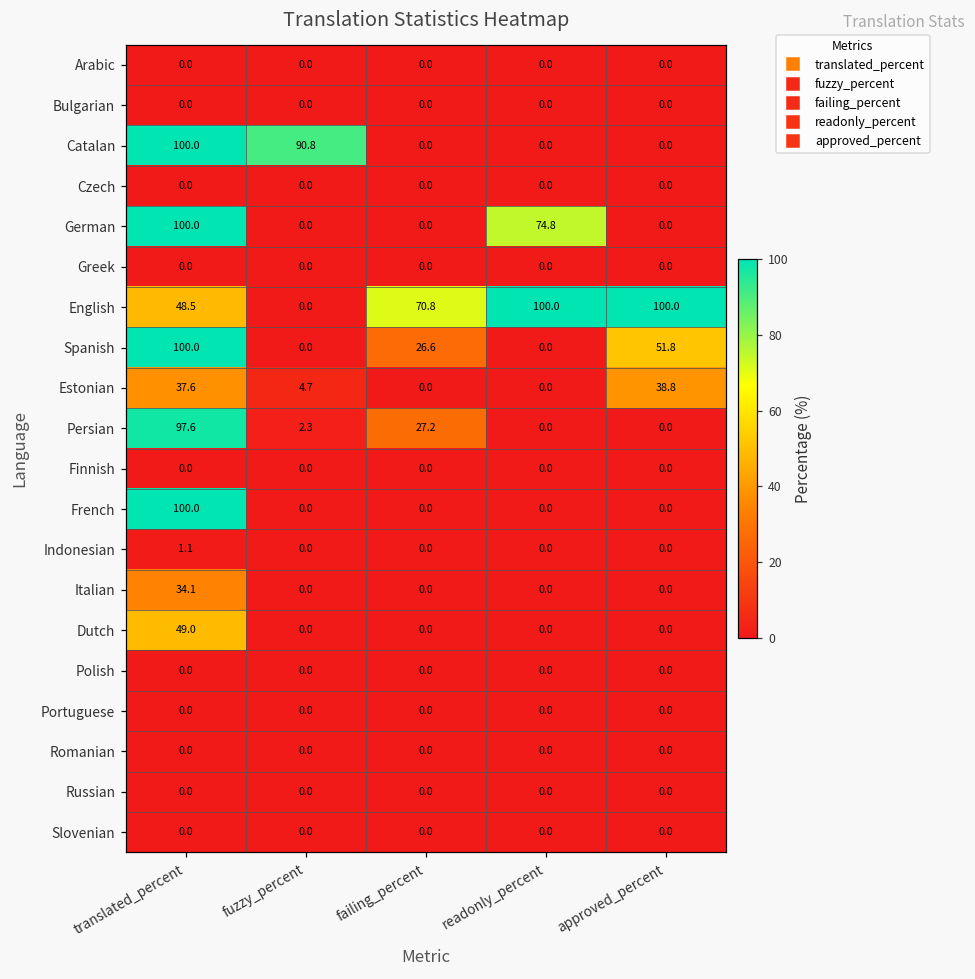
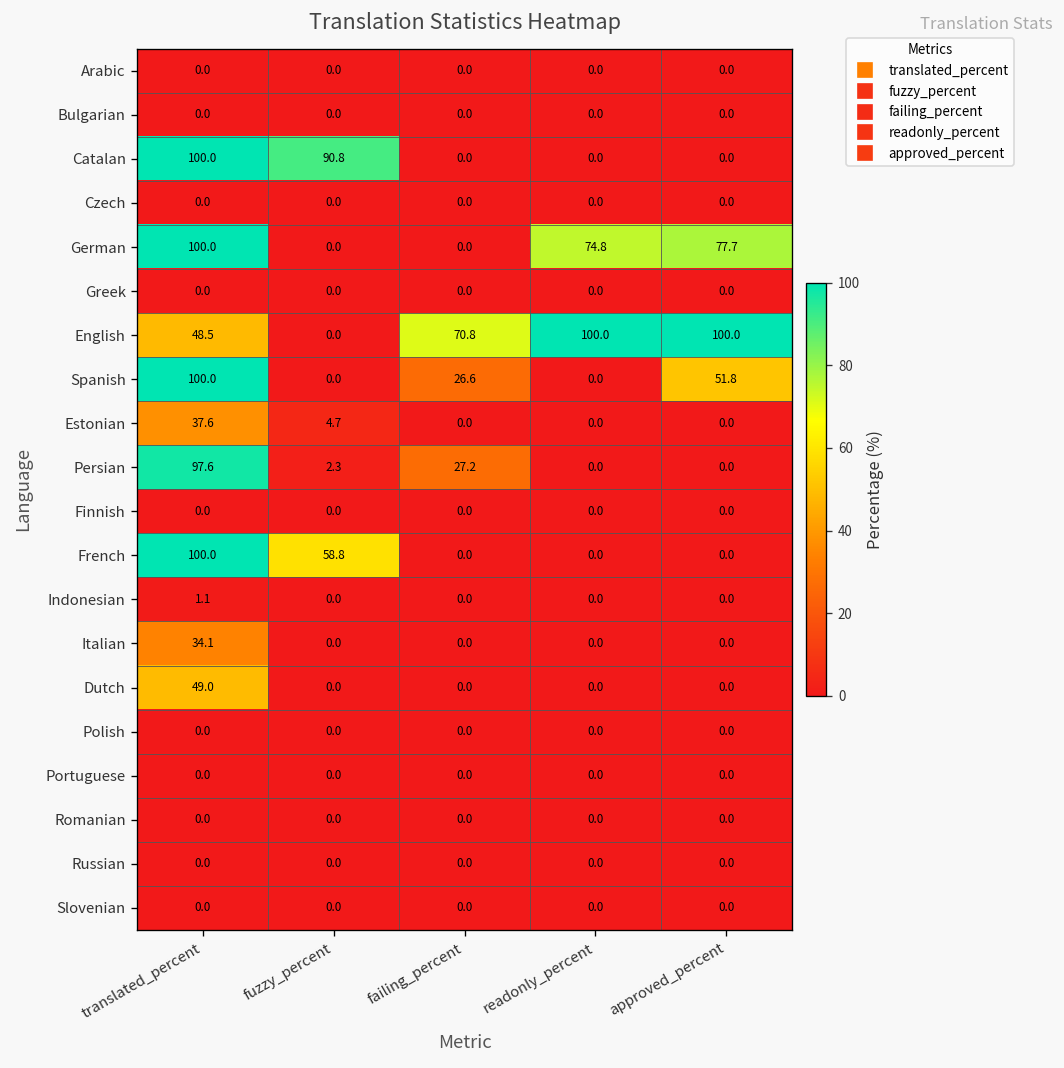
German, approved_percent: 0.0 -> 77.7
Estonian, approved_percent: 38.8 -> 0.0
French, fuzzy_percent: 0.0 -> 58.8
